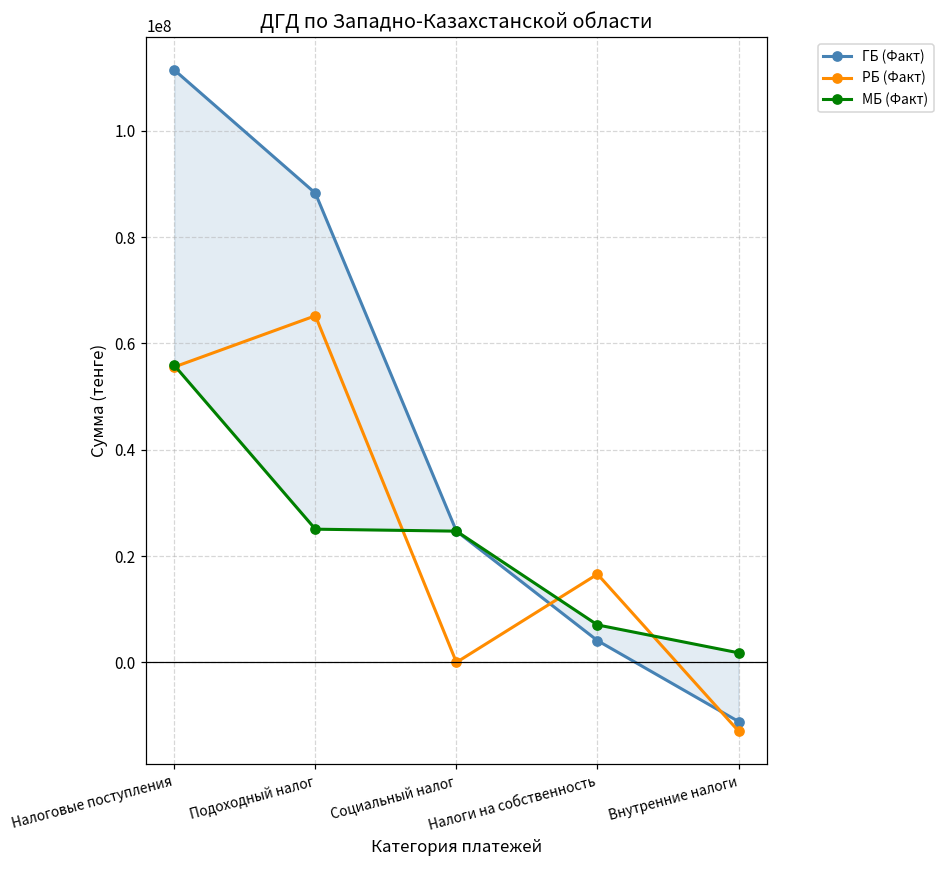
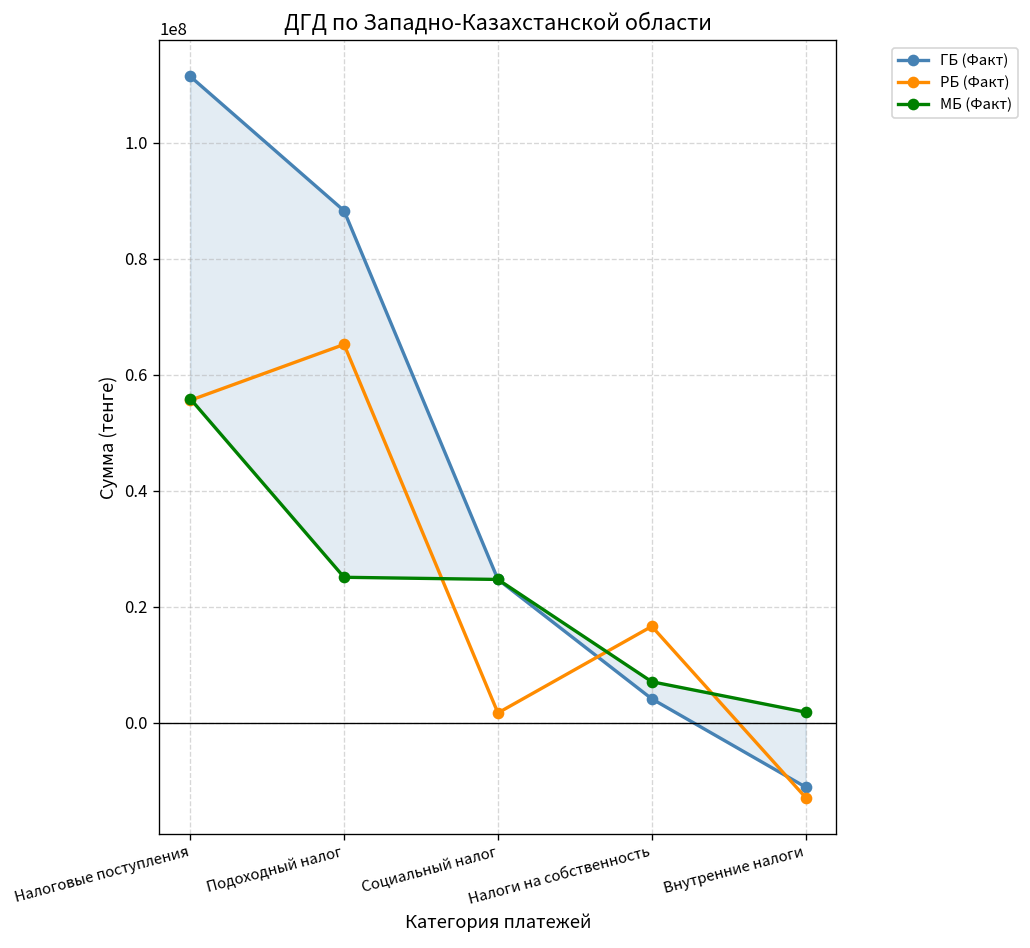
РБ (Факт), Социальный налог: 0 -> 2000000
